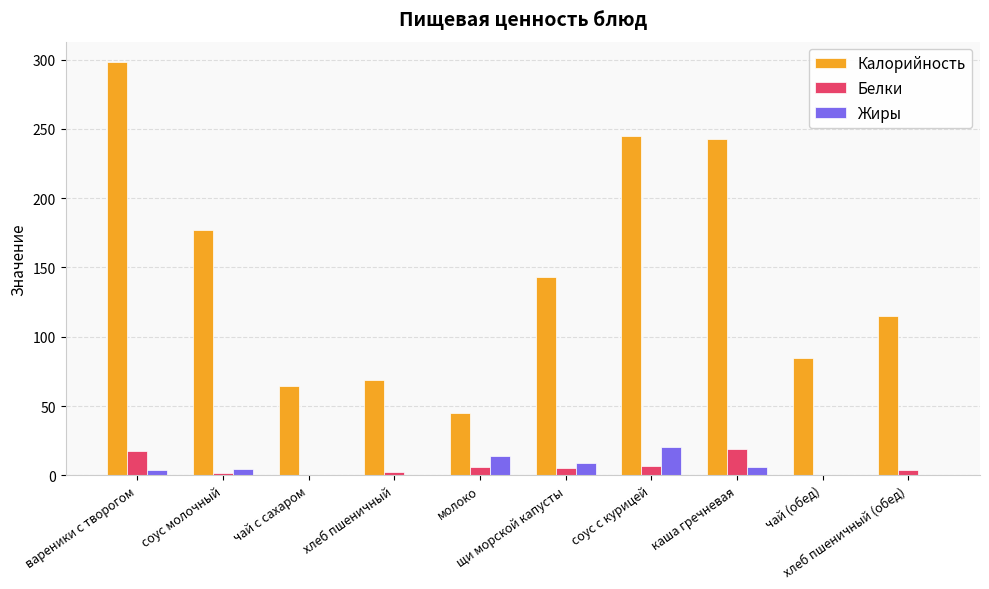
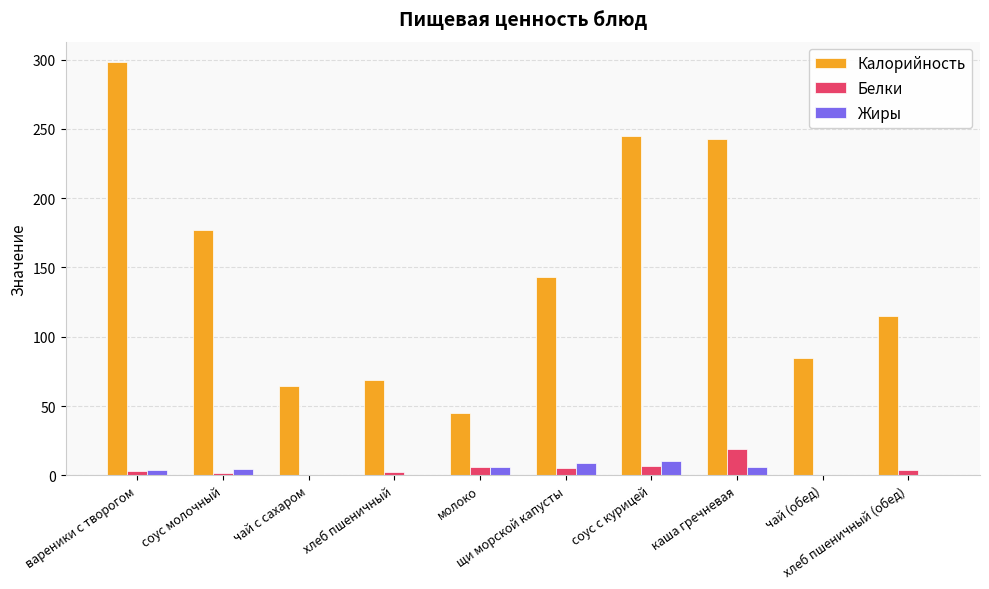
Белки, вареники с творогом: 18 -> 3
Жиры, молоко: 14 -> 6
Жиры, соус с курицей: 20 -> 10
